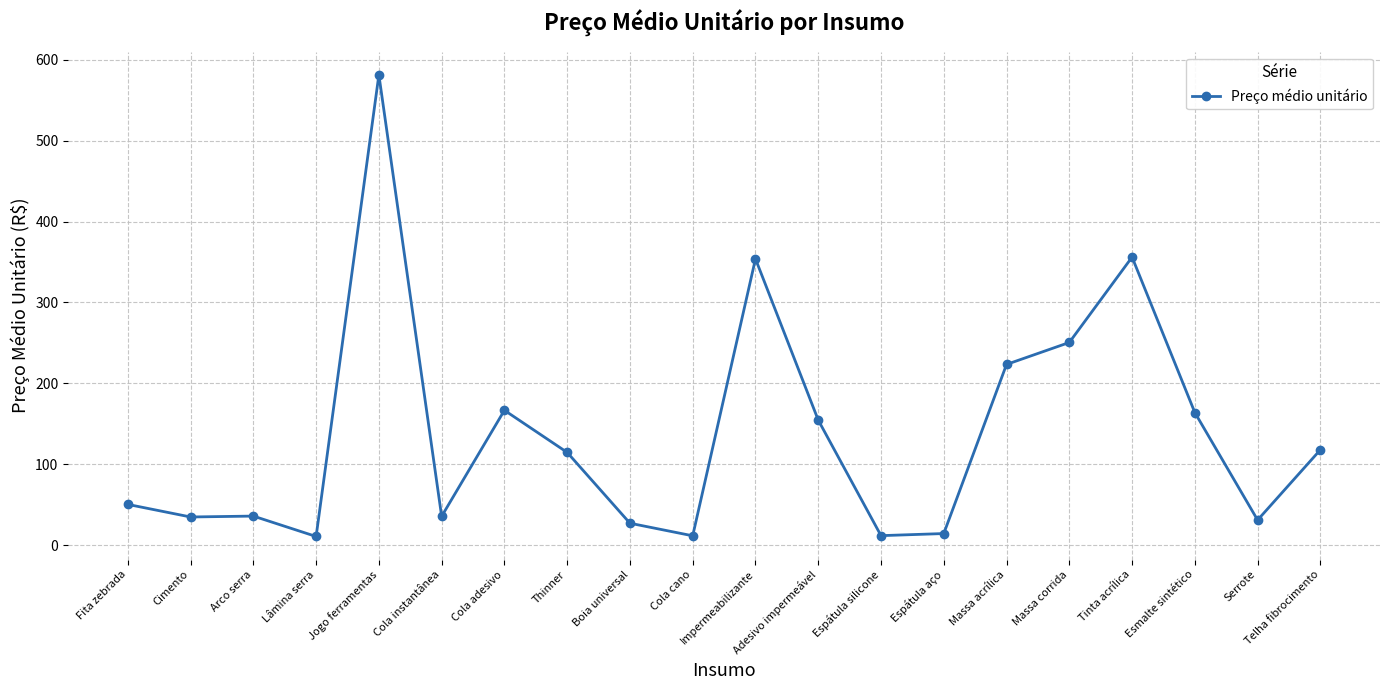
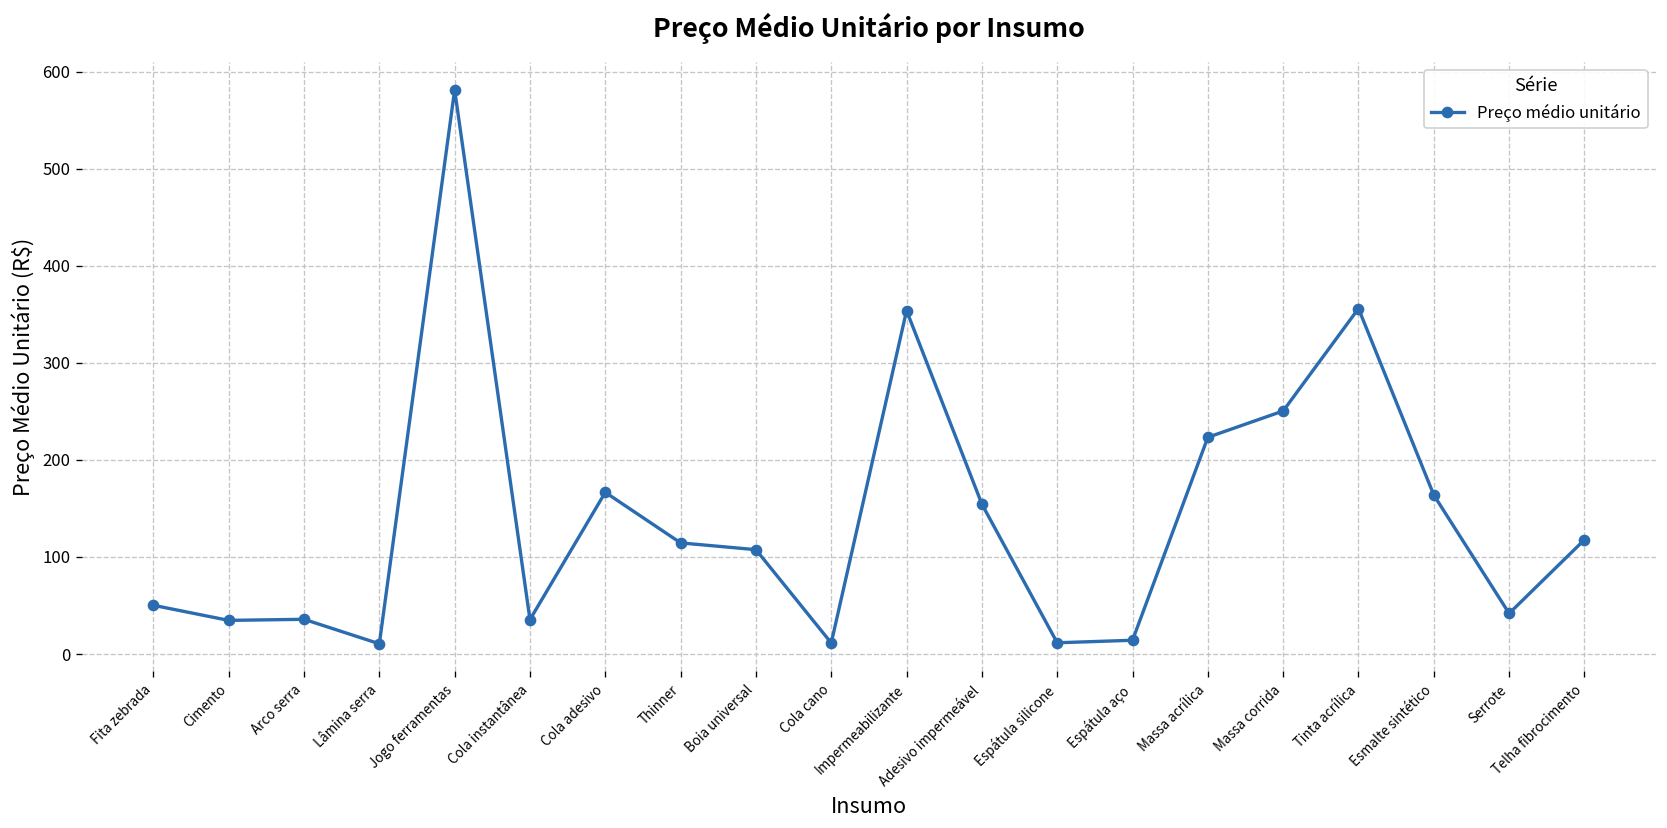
Boia universal: 30 -> 110
Serrote: 30 -> 40
